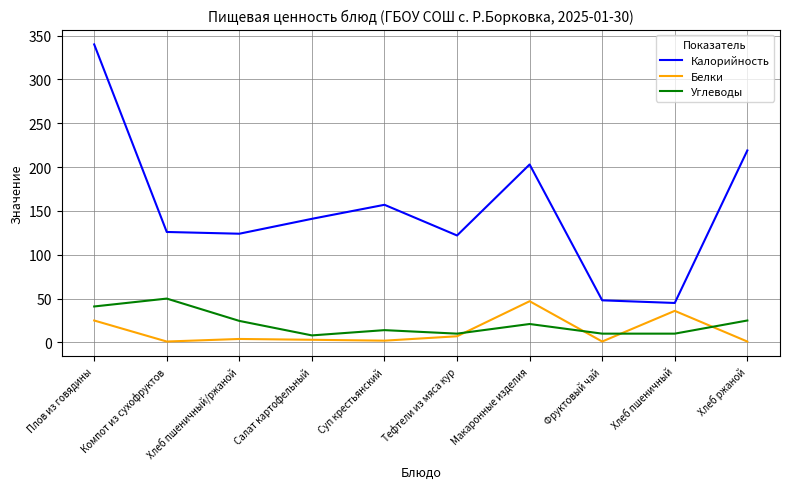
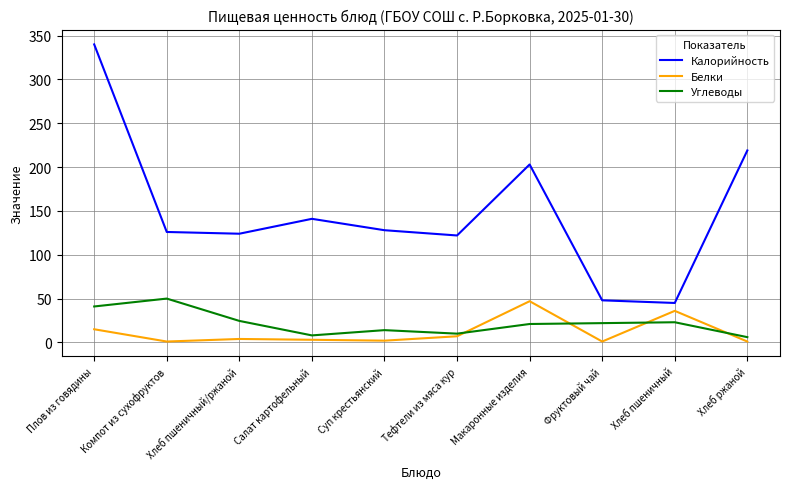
Белки, Плов из говядины: 30 -> 20
Калорийность, Суп крестьянский: 160 -> 130
Углеводы, Фруктовый чай: 10 -> 20
Углеводы, Хлеб пшеничный: 10 -> 20
Углеводы, Хлеб ржаной: 30 -> 10
